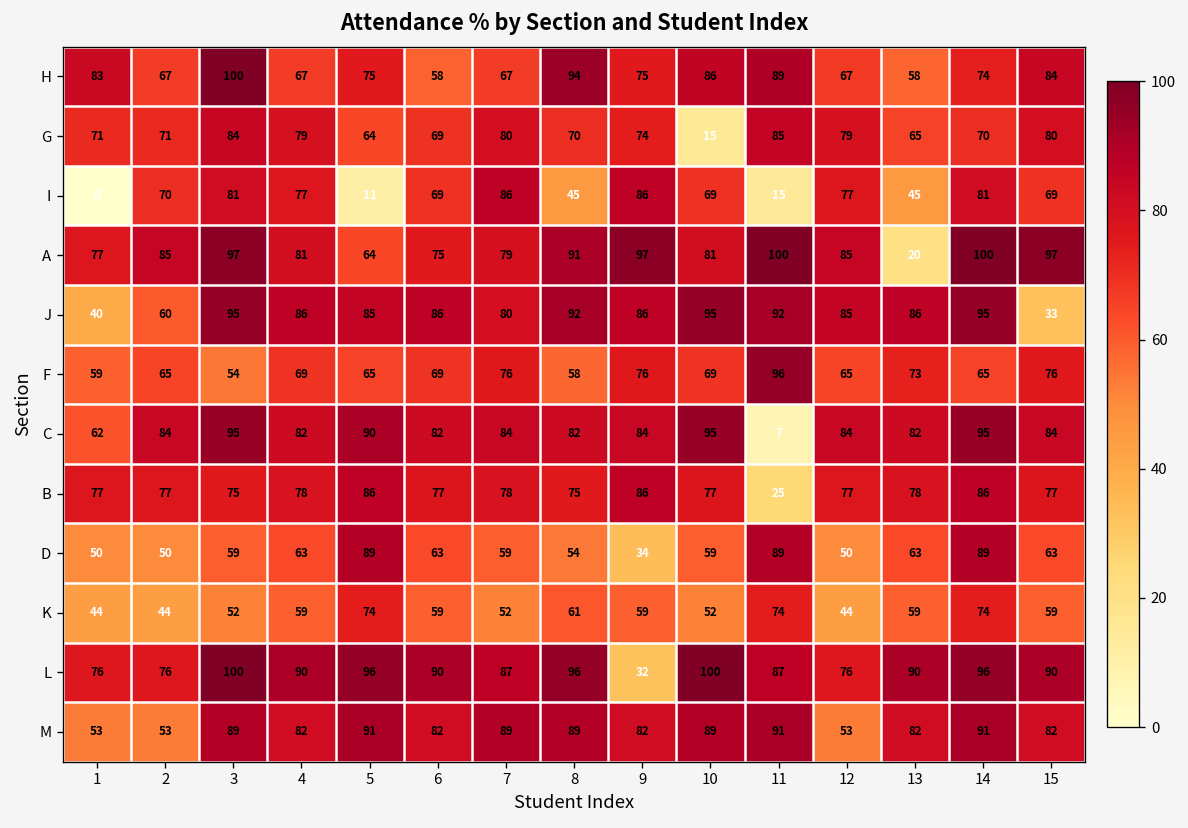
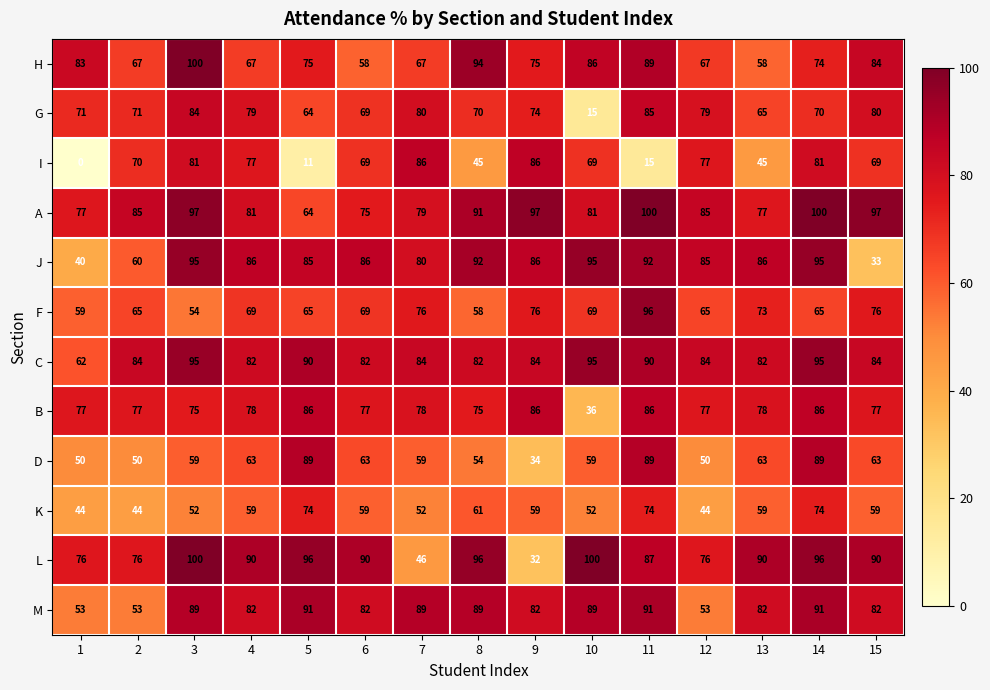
A, 13: 20 -> 77
C, 11: 7 -> 90
B, 10: 77 -> 36
B, 11: 25 -> 86
L, 7: 87 -> 46
